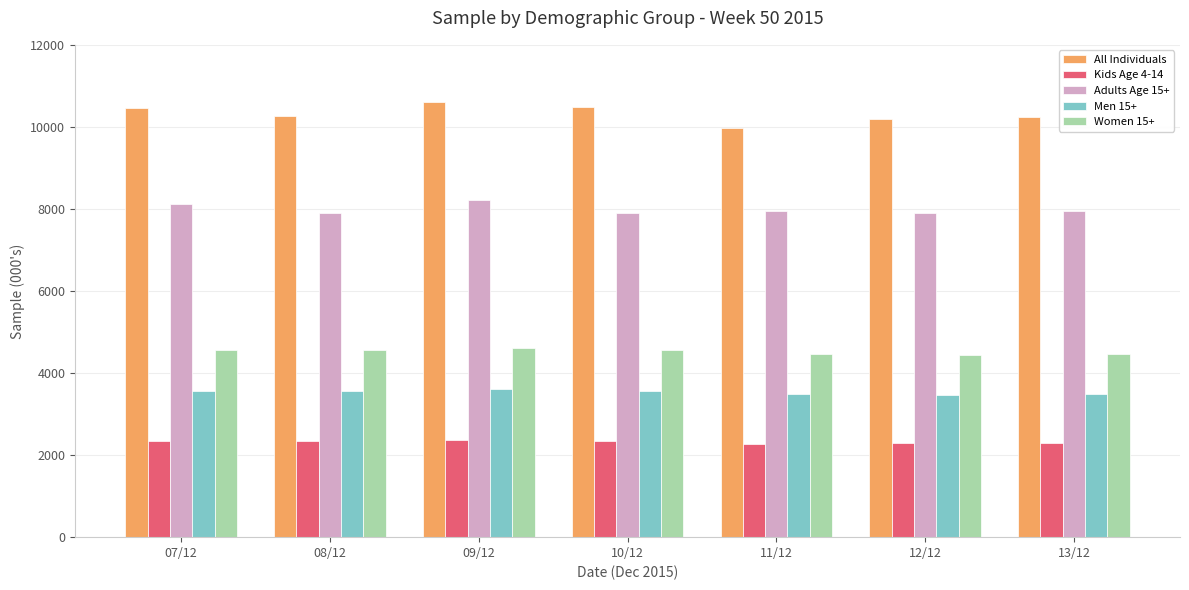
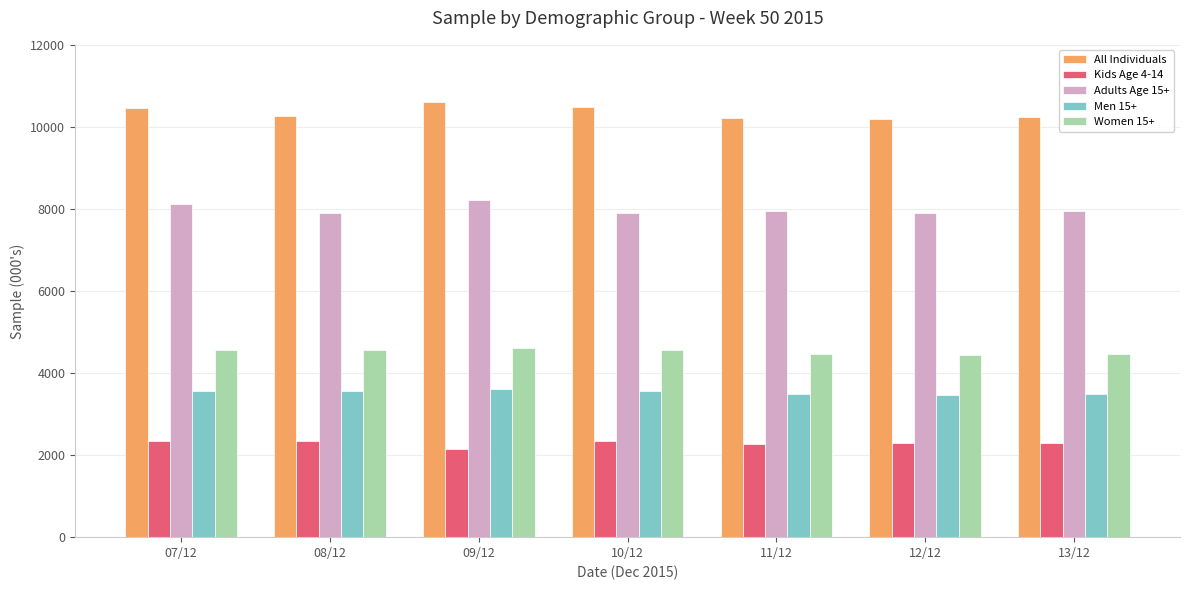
Kids Age 4-14, 09/12: 2400 -> 2100
All Individuals, 11/12: 10000 -> 10200
